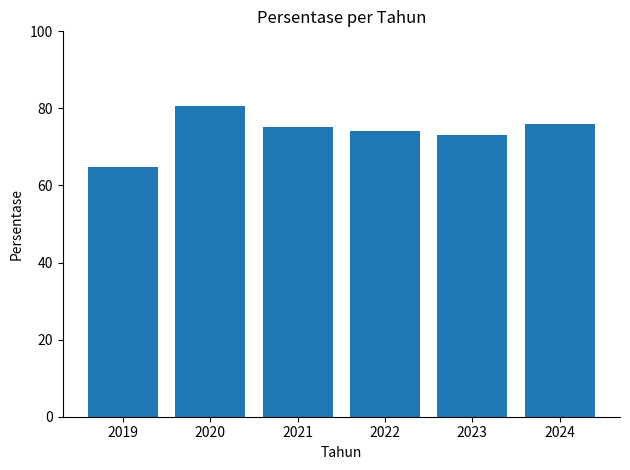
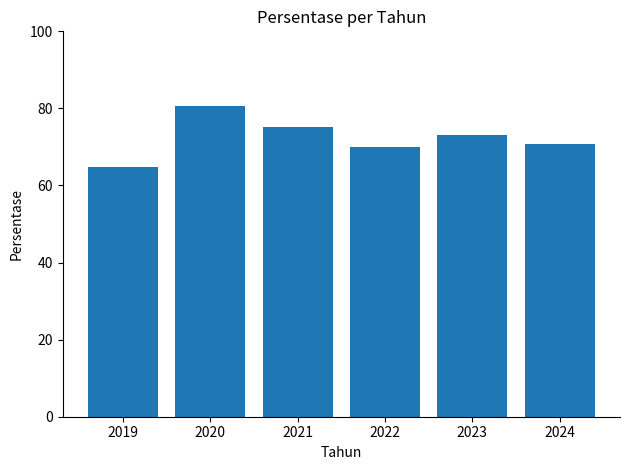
2022: 74 -> 70
2024: 76 -> 71
